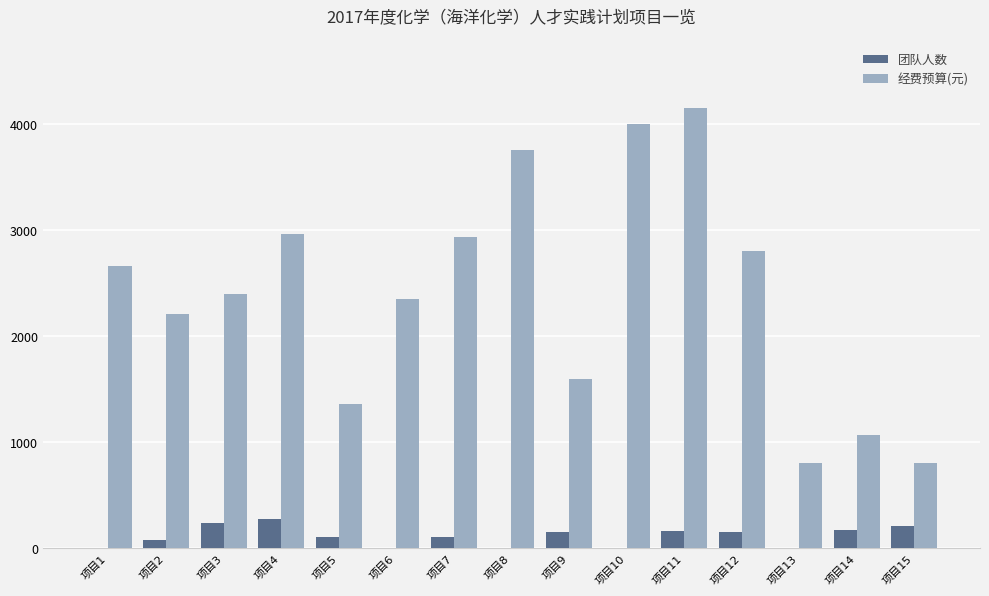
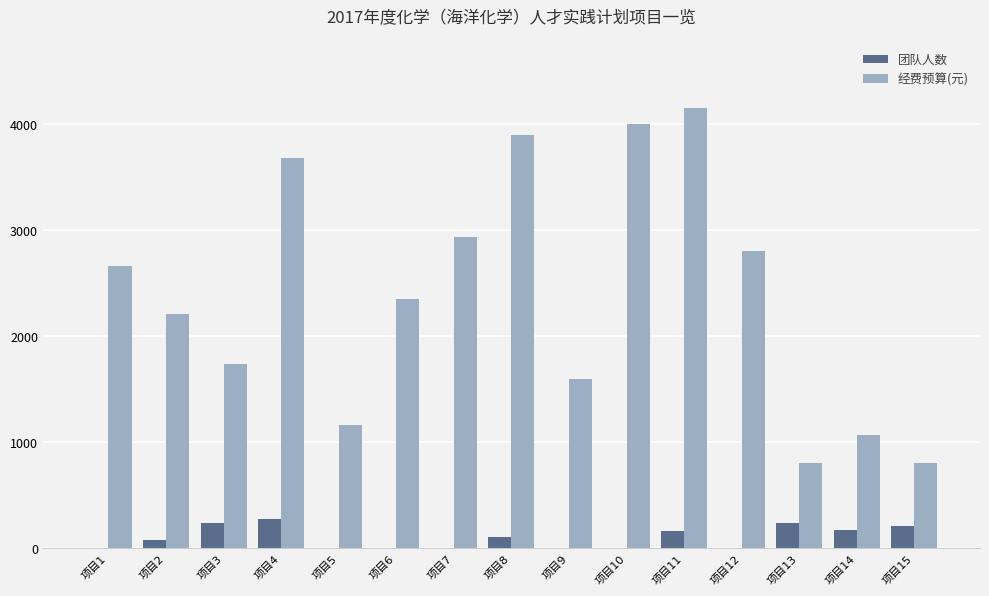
经费预算(元), 项目3: 2400 -> 1740
经费预算(元), 项目4: 2970 -> 3680
团队人数, 项目5: 110 -> 0
经费预算(元), 项目5: 1360 -> 1160
团队人数, 项目7: 110 -> 10
团队人数, 项目8: 0 -> 110
经费预算(元), 项目8: 3760 -> 3900
团队人数, 项目9: 160 -> 0
团队人数, 项目12: 160 -> 10
团队人数, 项目13: 10 -> 240
